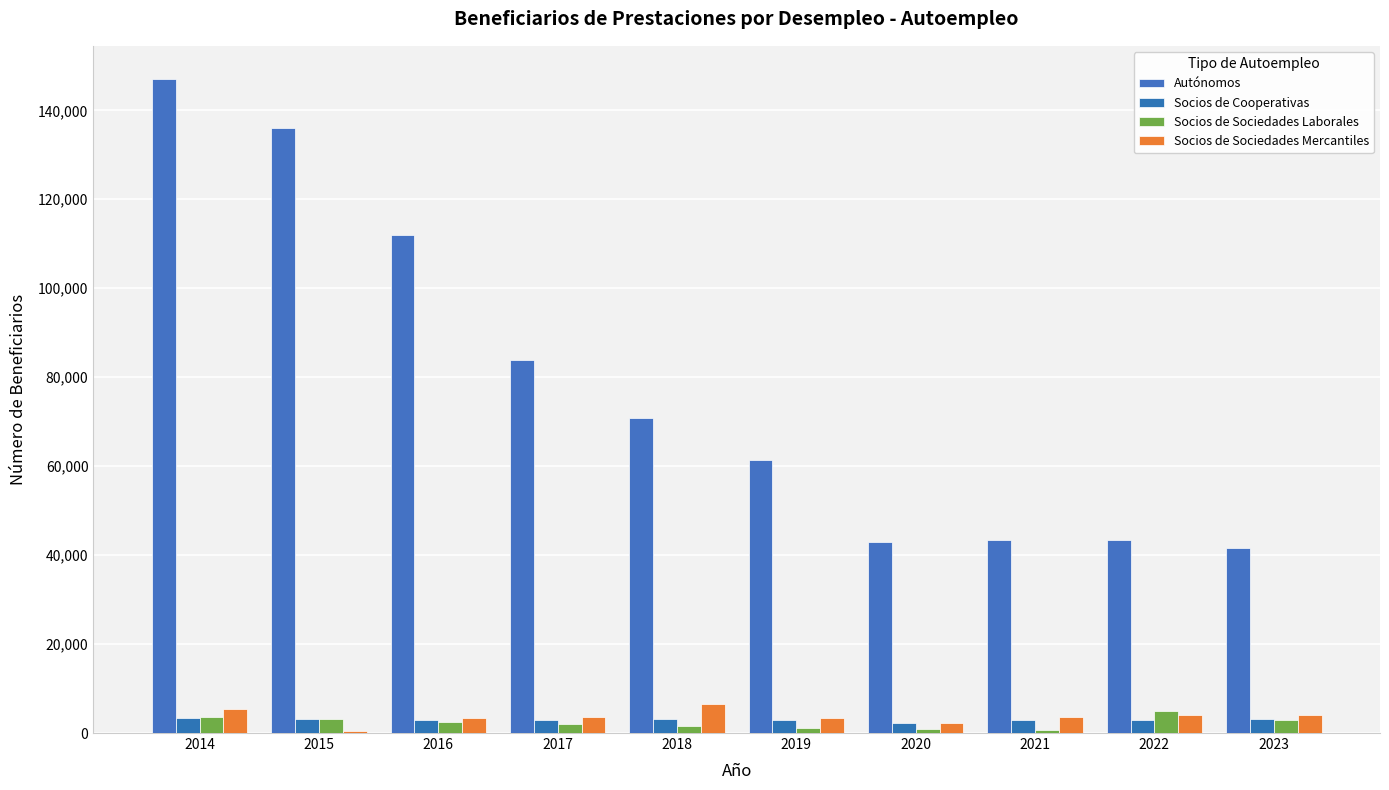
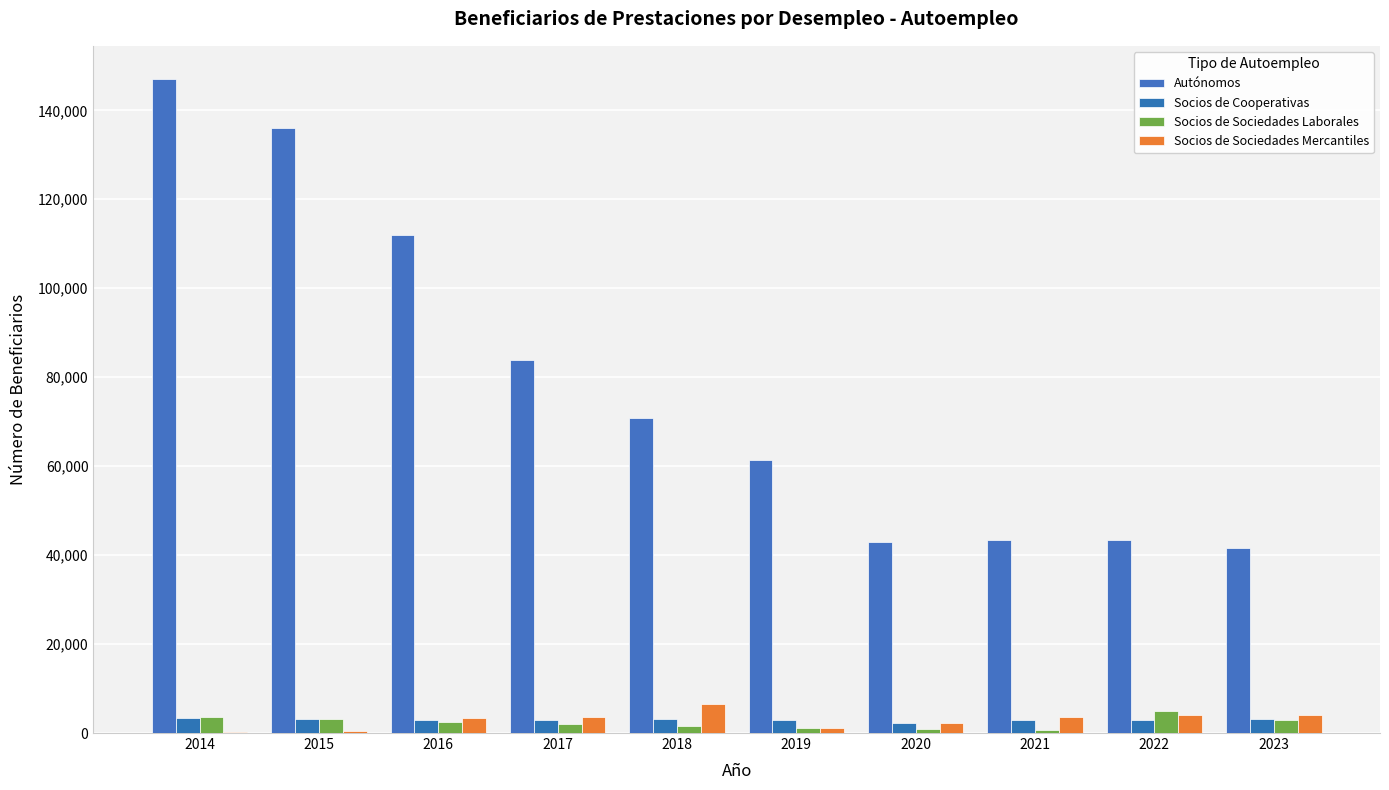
Socios de Sociedades Mercantiles, 2014: 5,000 -> 0
Socios de Sociedades Mercantiles, 2019: 3,000 -> 1,000
